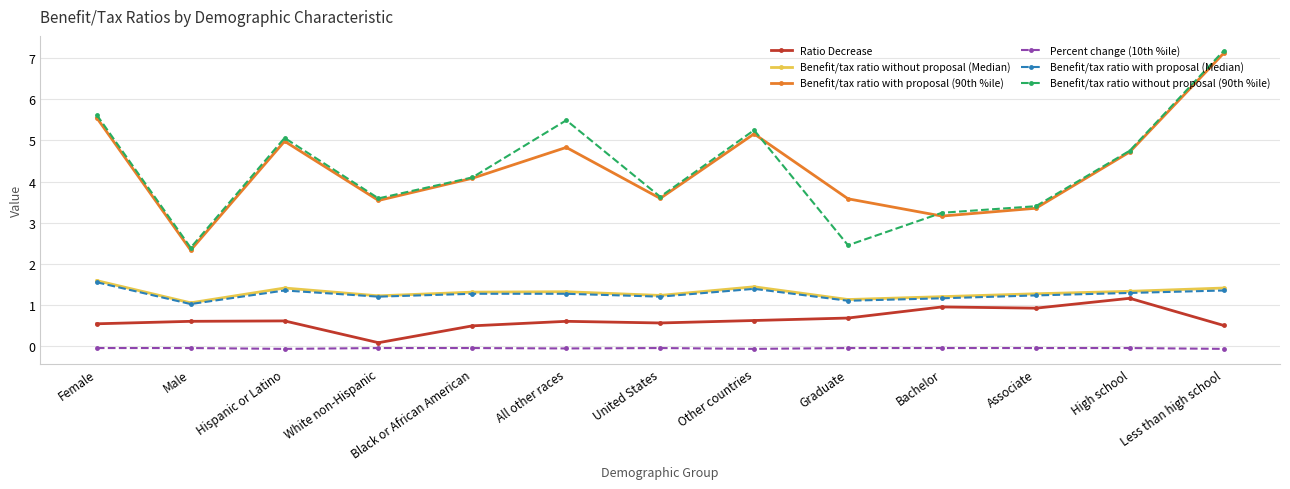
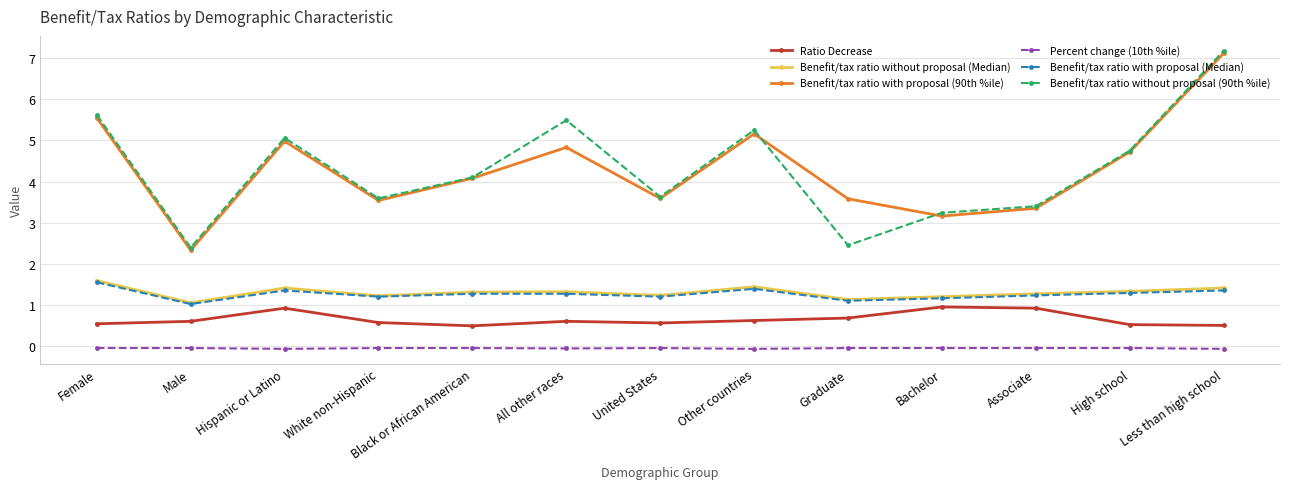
Ratio Decrease, Hispanic or Latino: 0.6 -> 0.9
Ratio Decrease, White non-Hispanic: 0.1 -> 0.6
Ratio Decrease, High school: 1.2 -> 0.5
